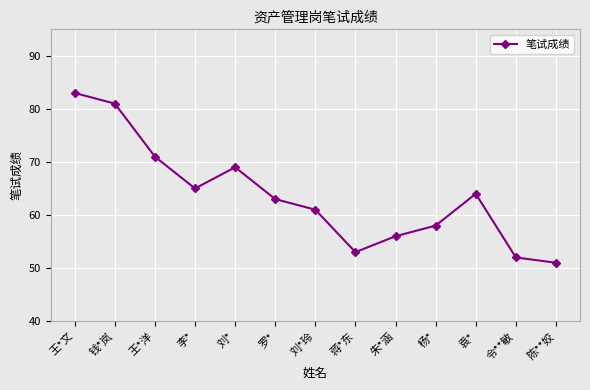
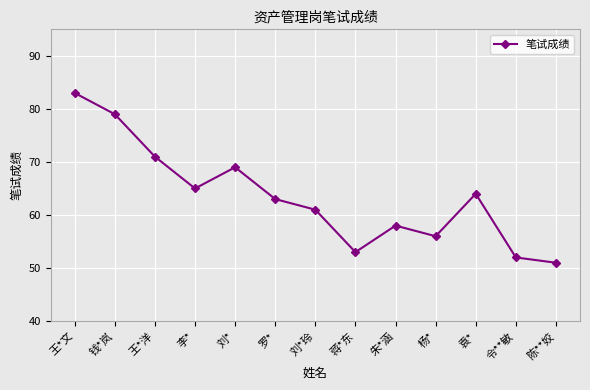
钱*岚: 81 -> 79
朱*涵: 56 -> 58
杨*: 58 -> 56
